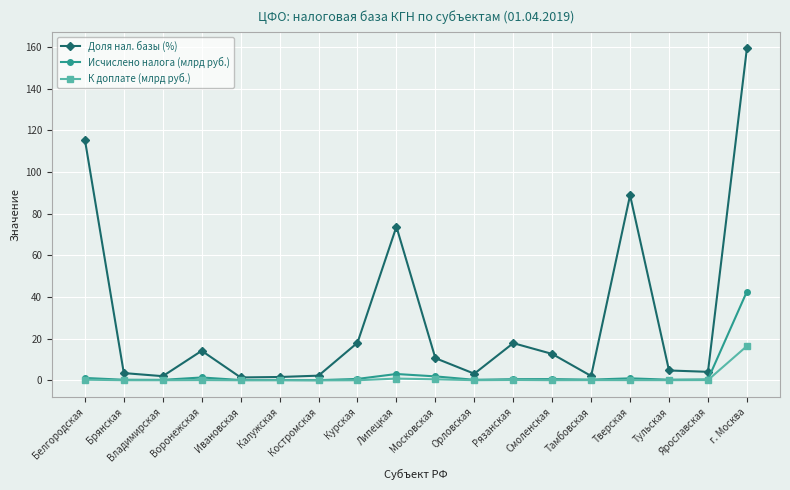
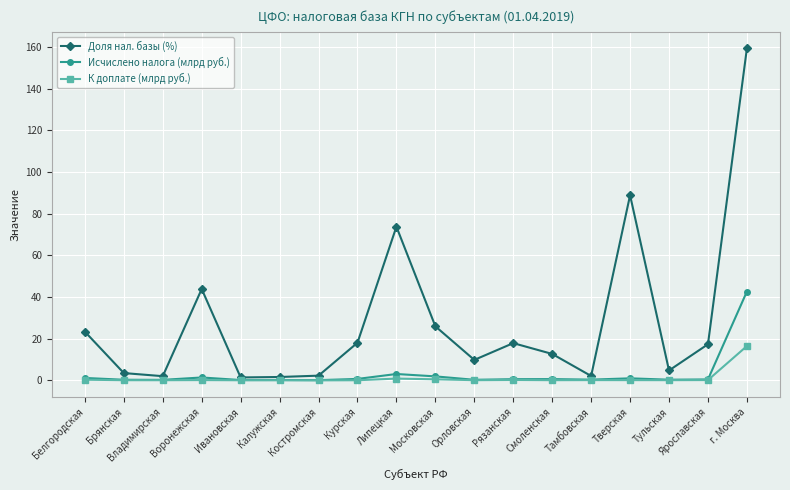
Доля нал. базы (%), Белгородская: 116 -> 23
Доля нал. базы (%), Воронежская: 14 -> 44
Доля нал. базы (%), Московская: 11 -> 26
Доля нал. базы (%), Орловская: 3 -> 10
Доля нал. базы (%), Ярославская: 4 -> 17
